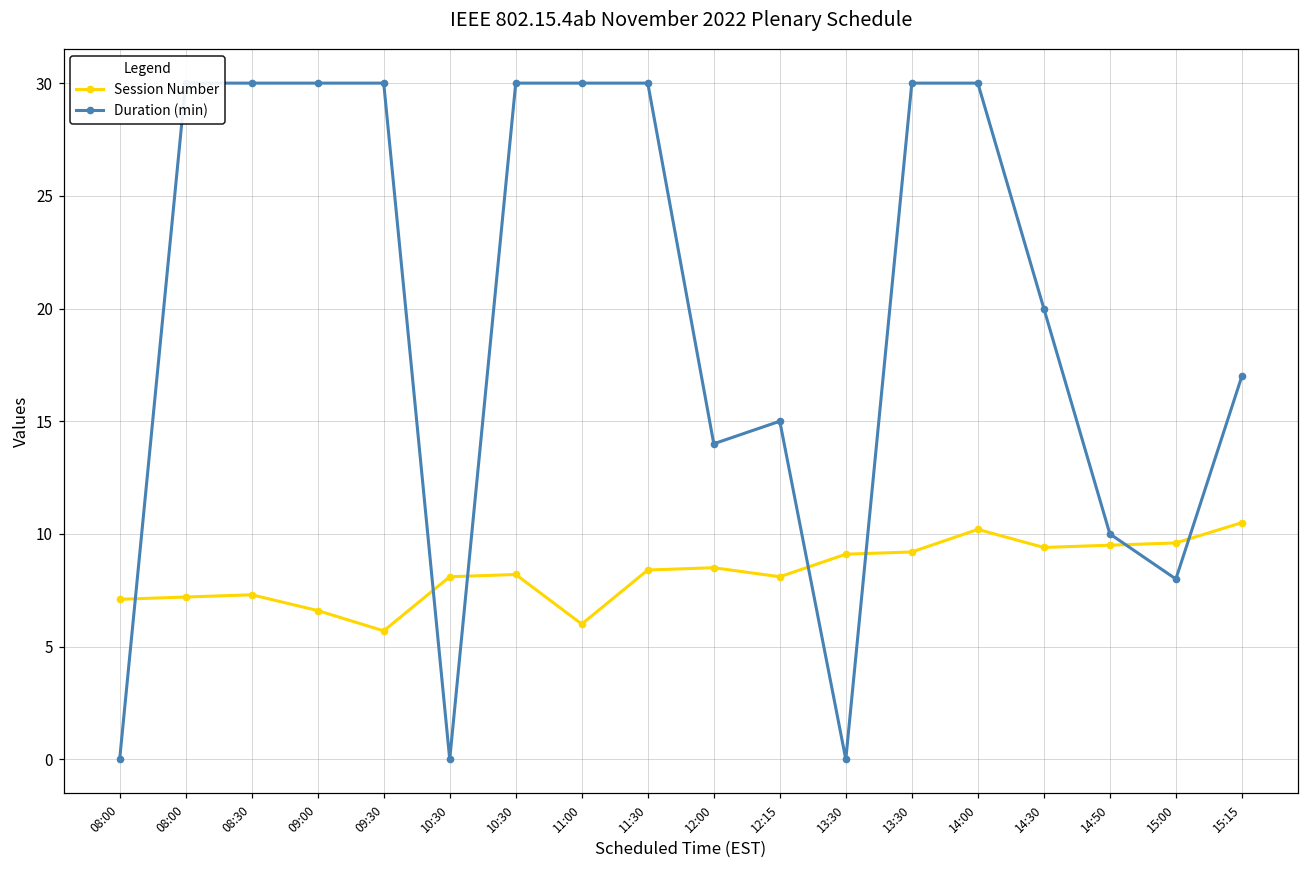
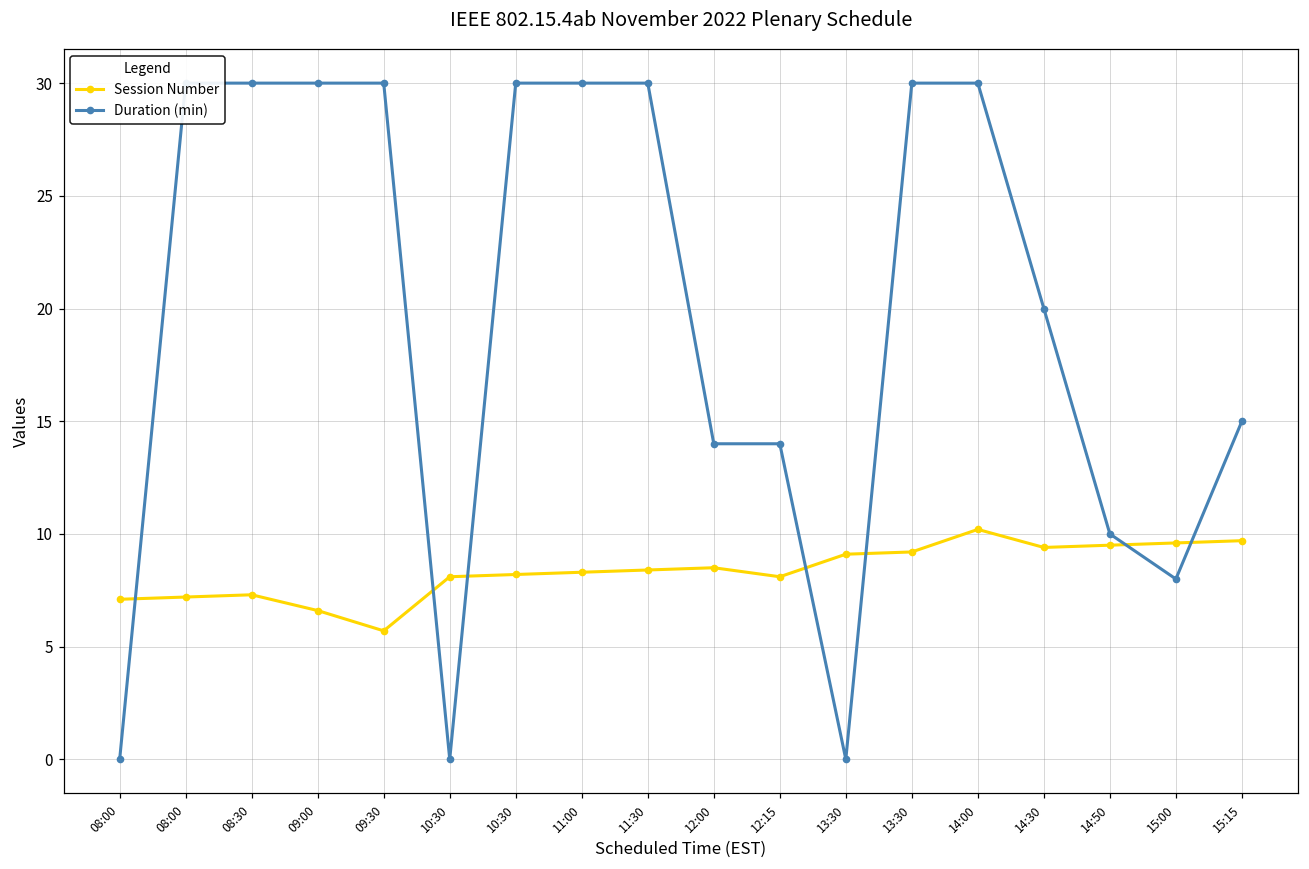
Session Number, 11:00: 6.0 -> 8.3
Duration (min), 12:15: 15 -> 14
Session Number, 15:15: 10.5 -> 9.7
Duration (min), 15:15: 17 -> 15
